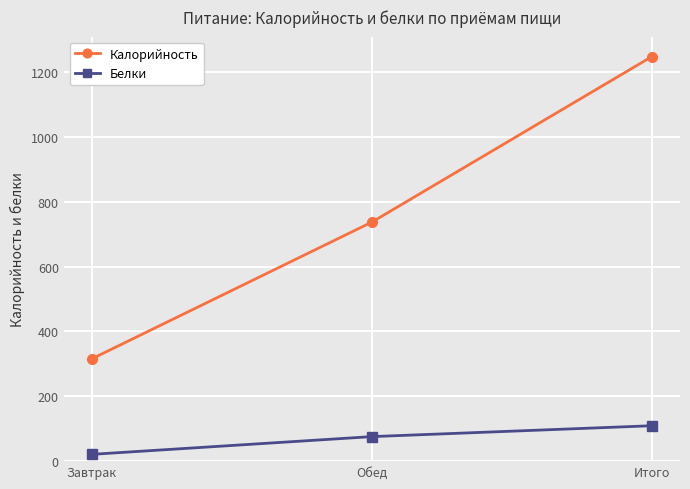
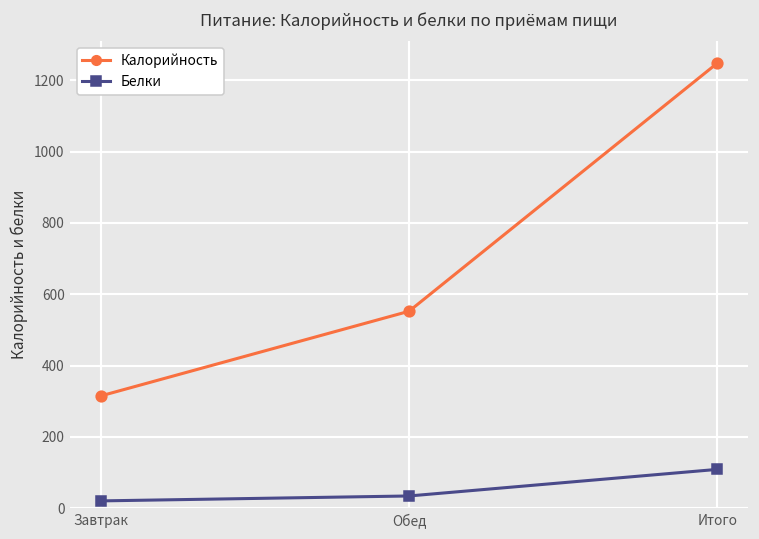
Калорийность, Обед: 740 -> 550
Белки, Обед: 80 -> 30
